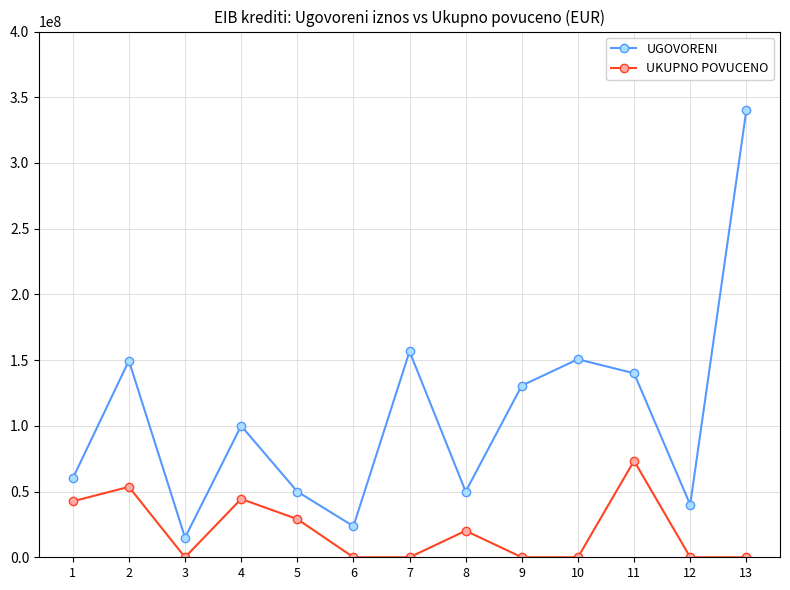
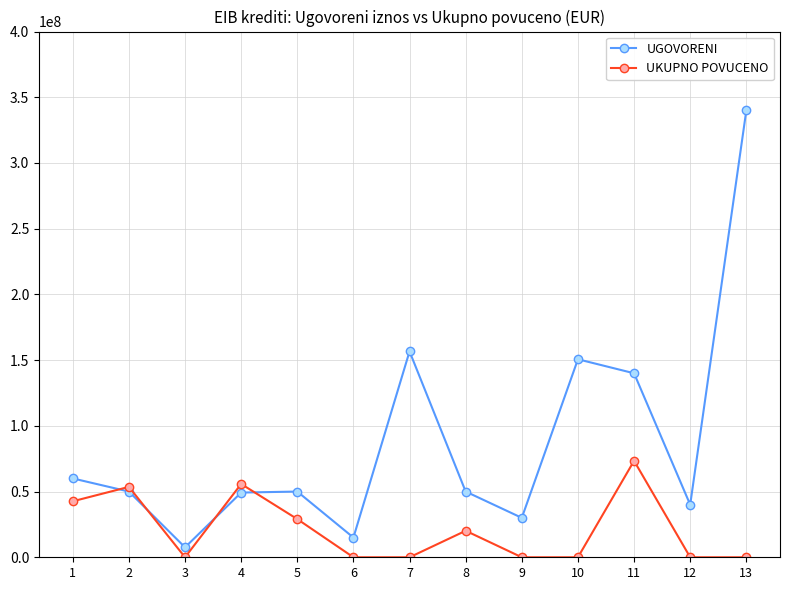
UGOVORENI, 2: 150000000 -> 50000000
UGOVORENI, 3: 15000000 -> 8000000
UGOVORENI, 4: 100000000 -> 49000000
UKUPNO POVUCENO, 4: 44000000 -> 56000000
UGOVORENI, 6: 24000000 -> 15000000
UGOVORENI, 9: 131000000 -> 30000000
